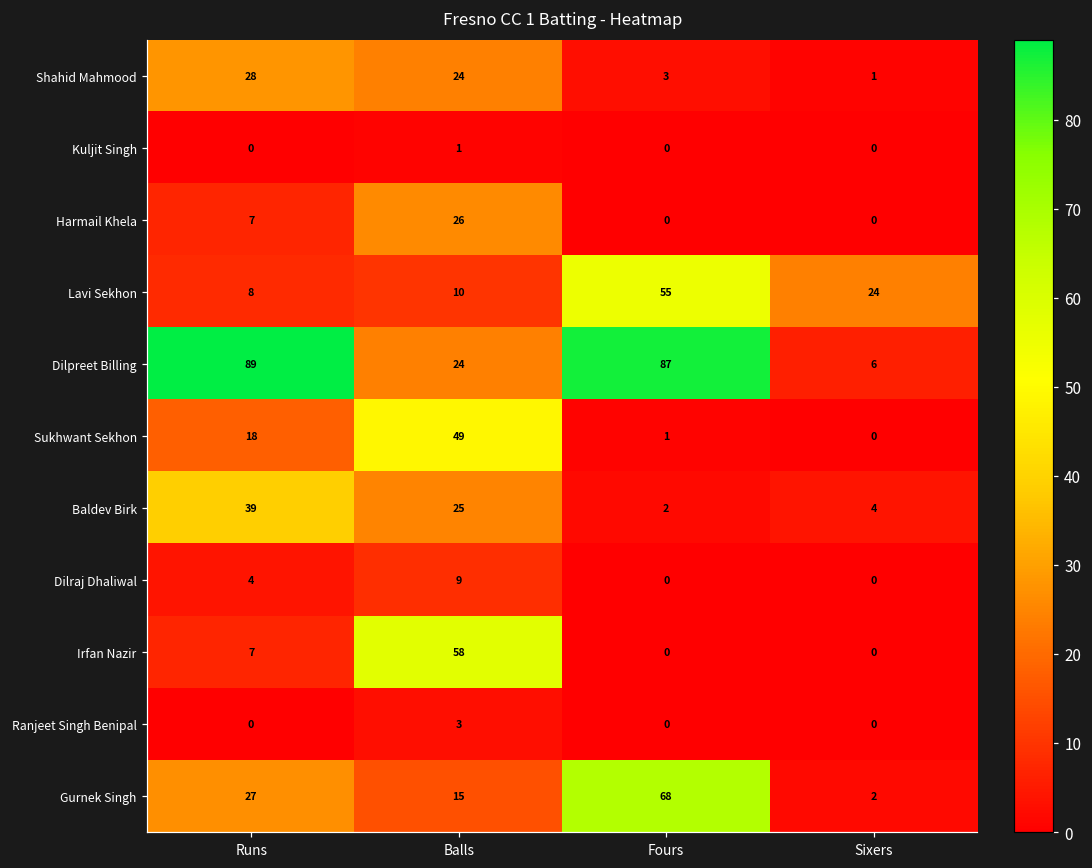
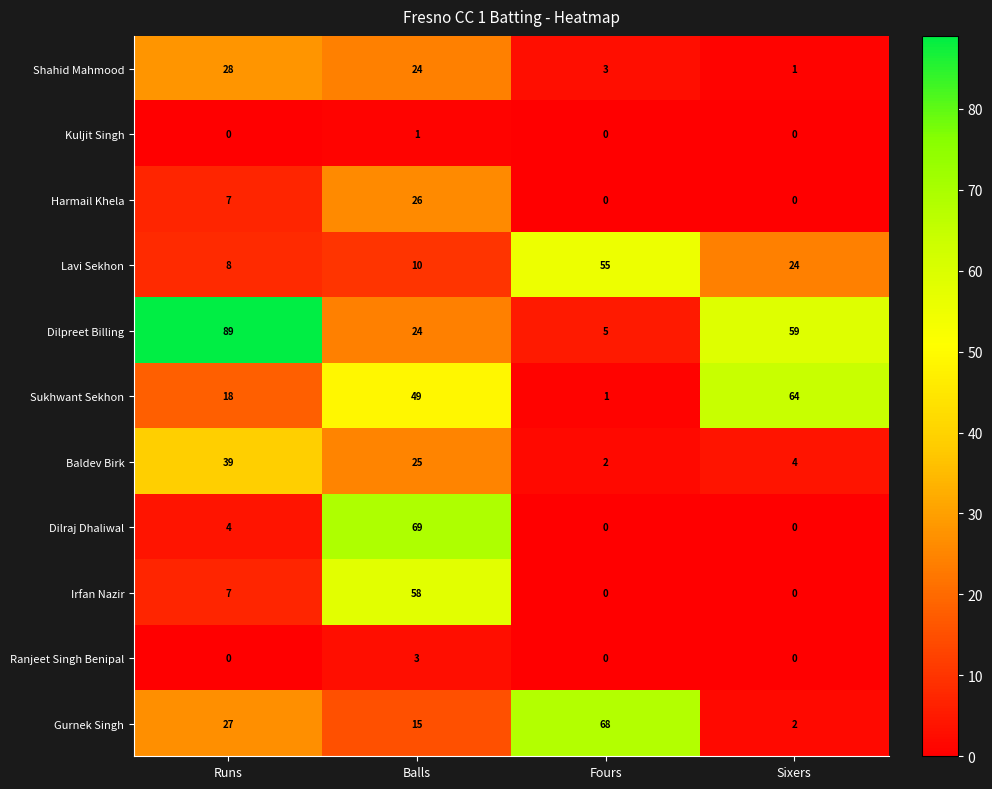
Dilpreet Billing, Fours: 87 -> 5
Dilpreet Billing, Sixers: 6 -> 59
Sukhwant Sekhon, Sixers: 0 -> 64
Dilraj Dhaliwal, Balls: 9 -> 69
